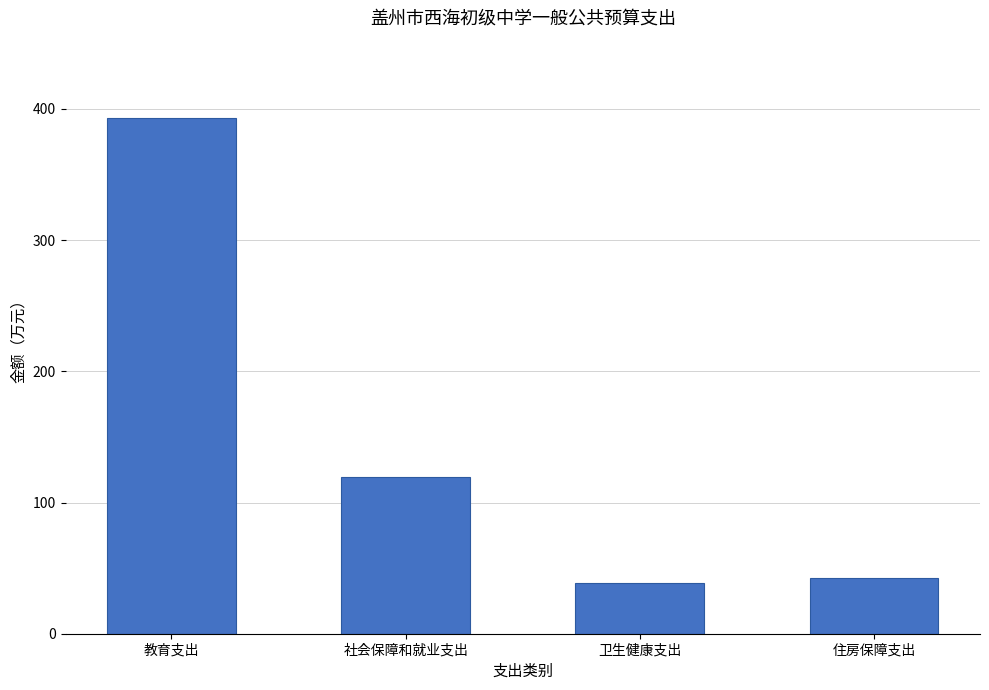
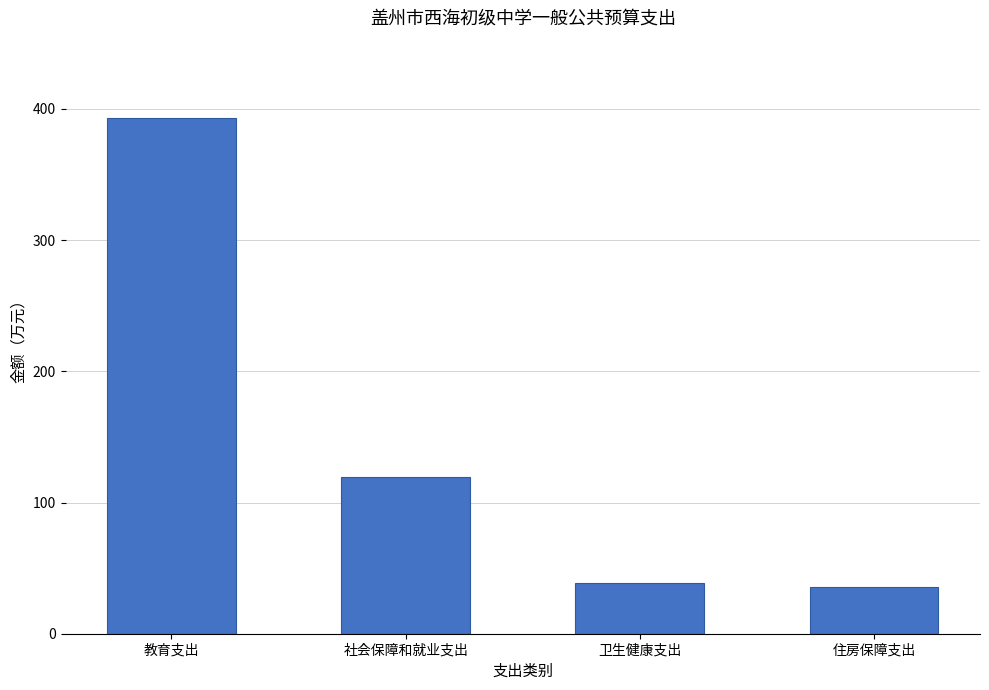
住房保障支出: 42 -> 35
